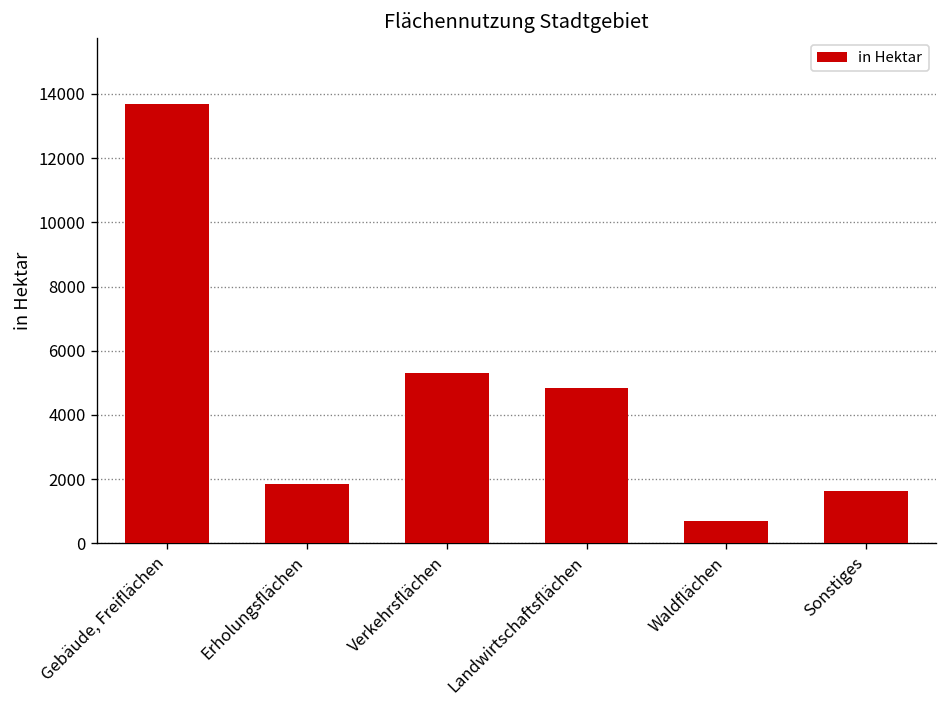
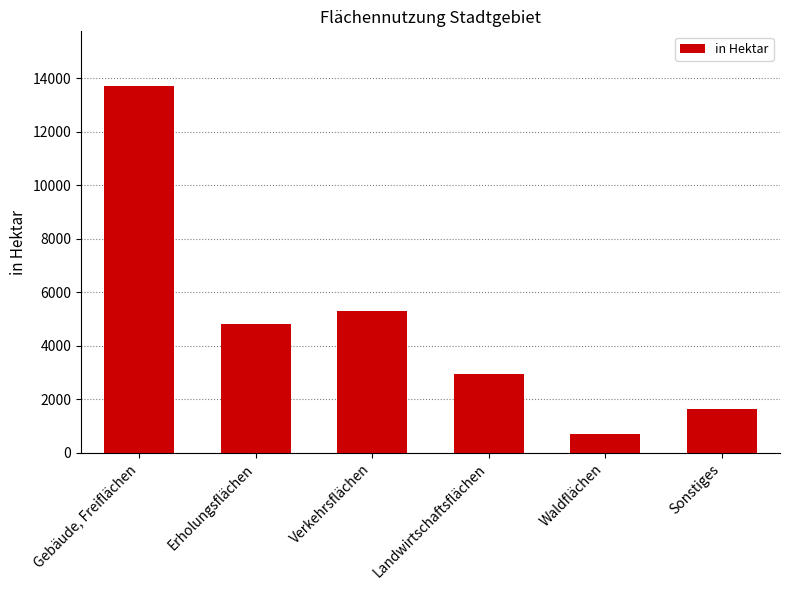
Erholungsflächen: 1800 -> 4800
Landwirtschaftsflächen: 4900 -> 2900
